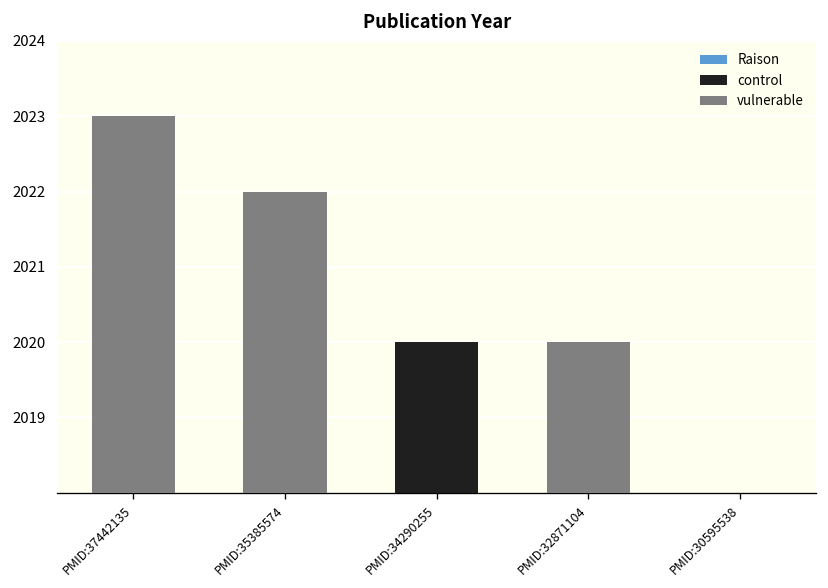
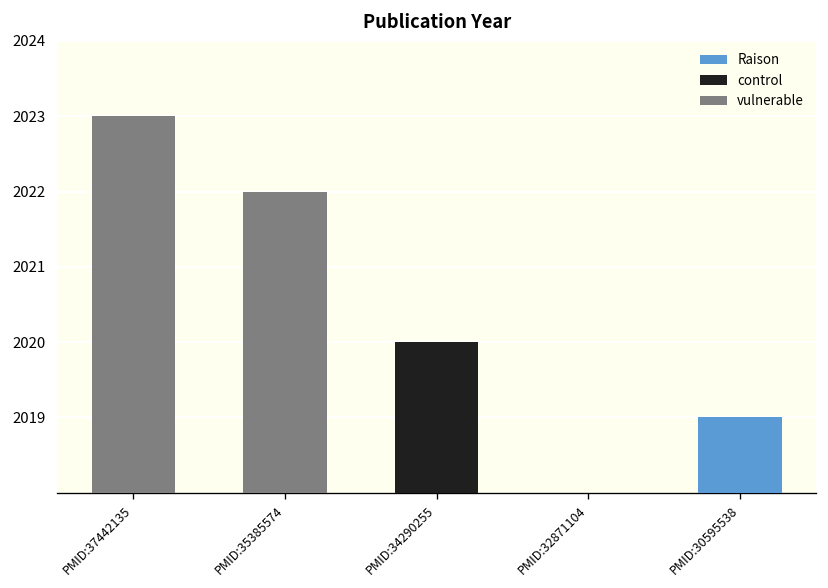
PMID:32871104: 2020 -> 2018
PMID:30595538: 2018 -> 2019
